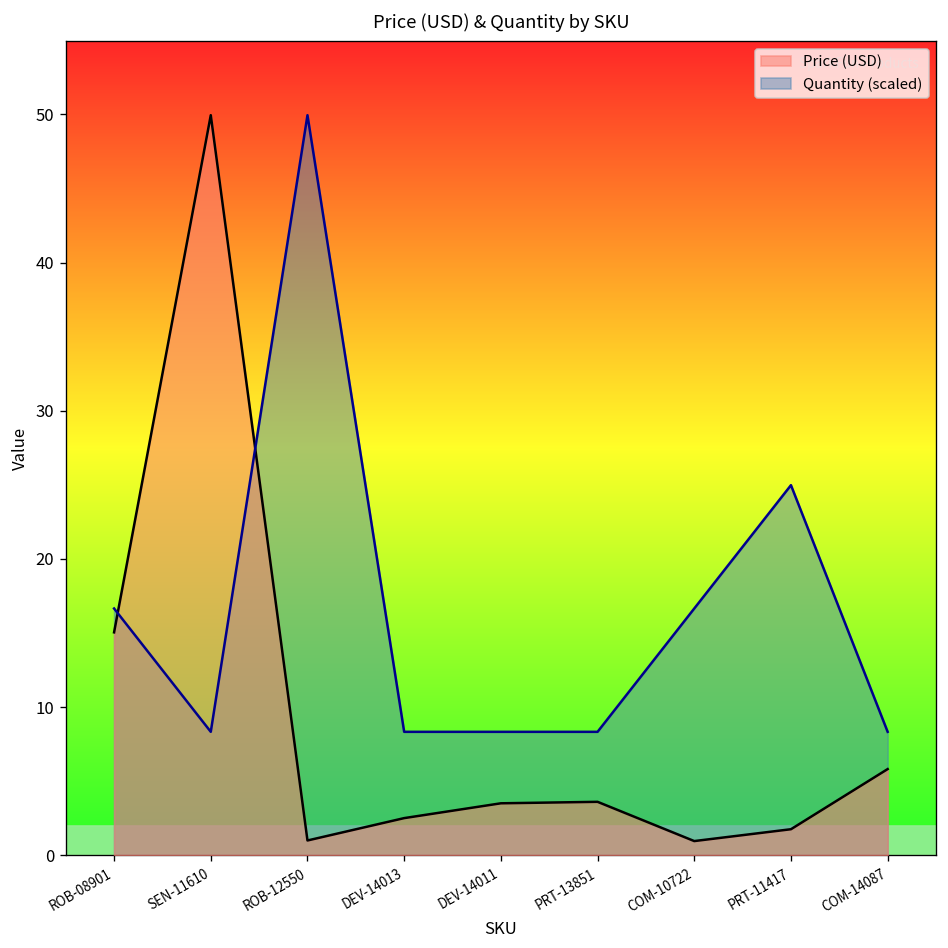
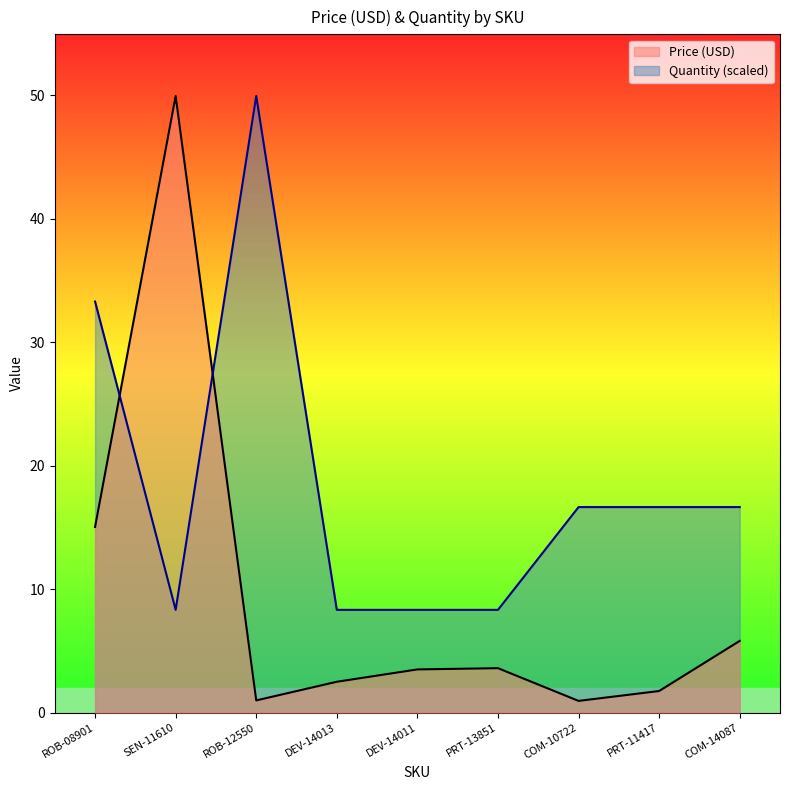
Quantity (scaled), ROB-08901: 16.7 -> 33.3
Quantity (scaled), PRT-11417: 25.0 -> 16.7
Quantity (scaled), COM-14087: 8.3 -> 16.7
